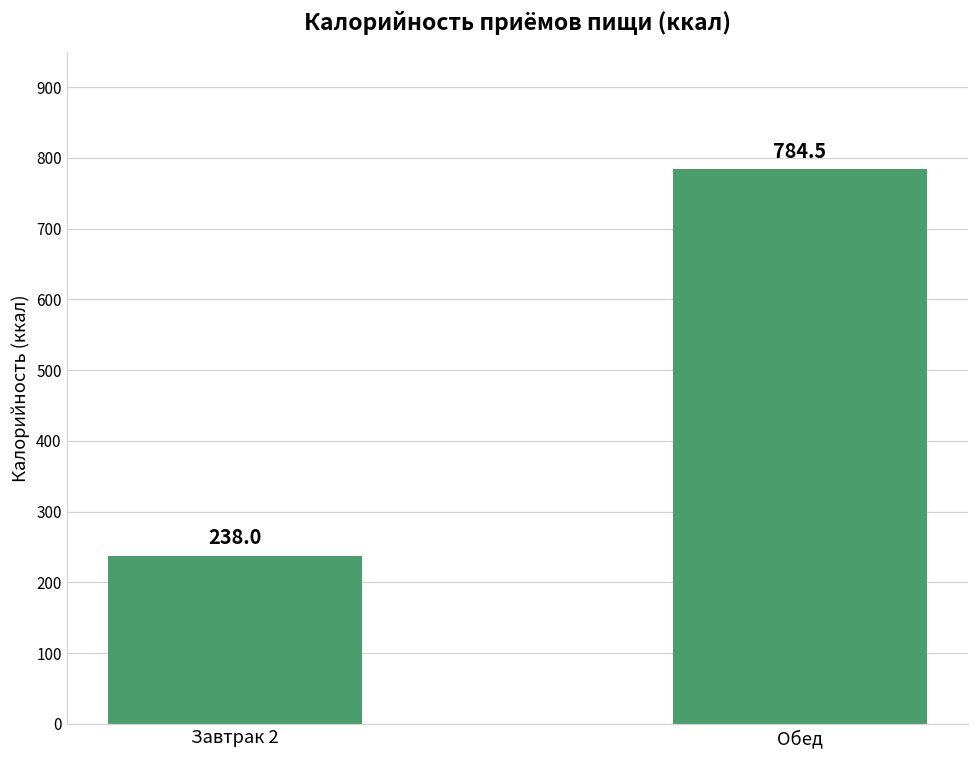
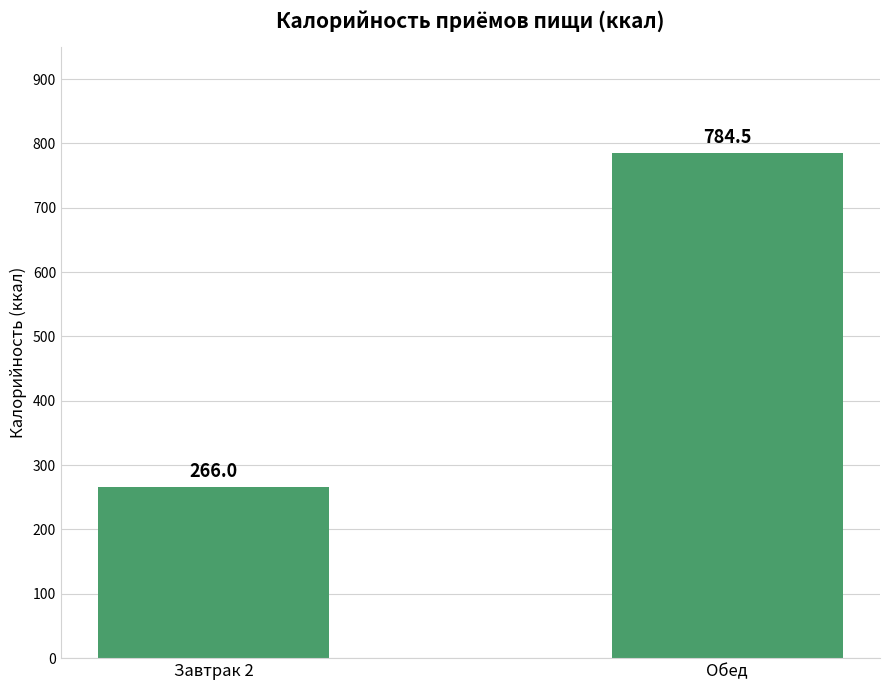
Завтрак 2: 238.0 -> 266.0
